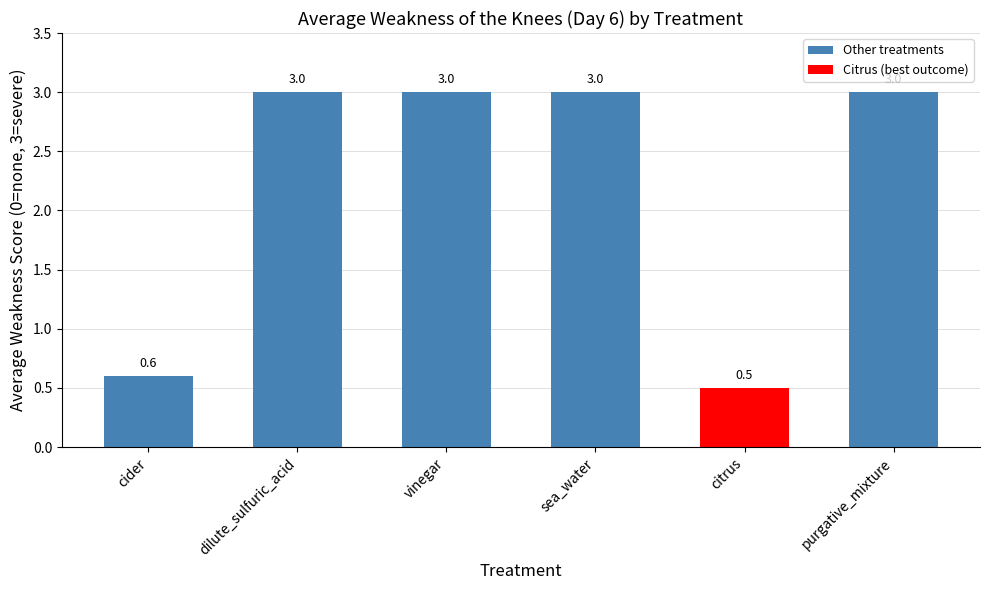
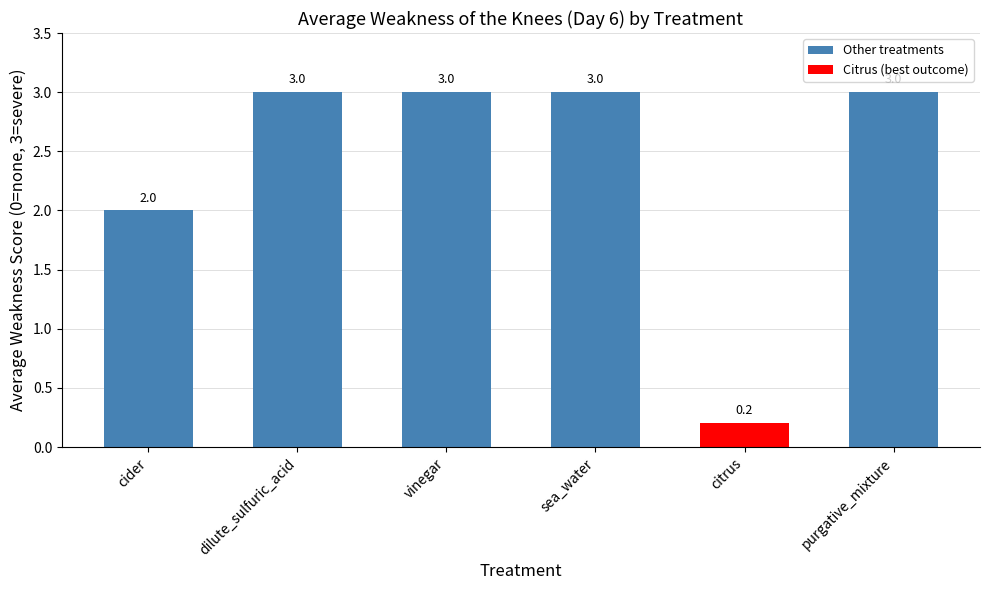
cider: 0.6 -> 2.0
citrus: 0.5 -> 0.2
